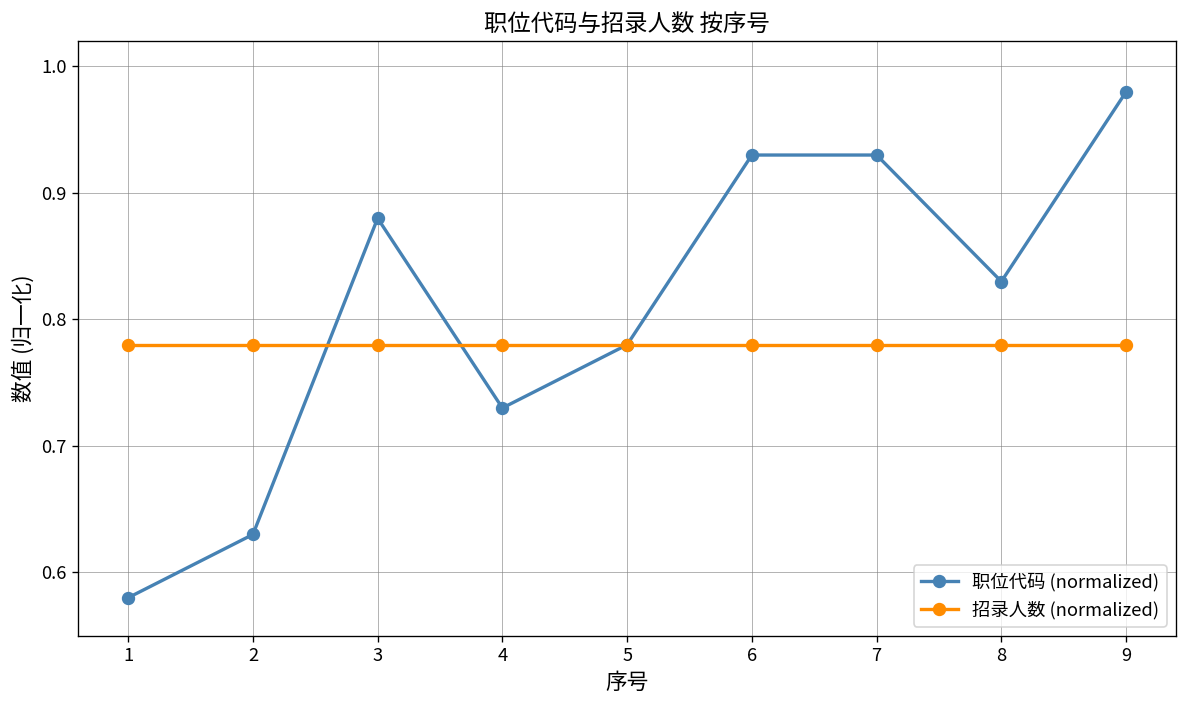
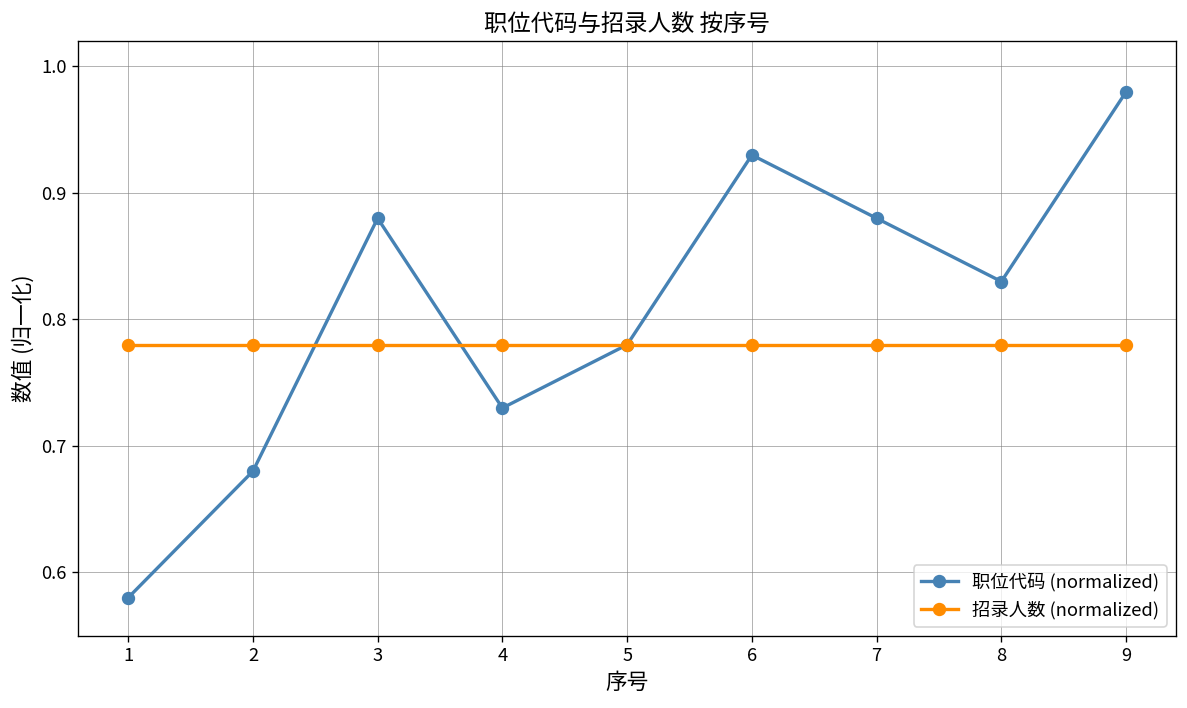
职位代码 (normalized), 2: 0.630 -> 0.680
职位代码 (normalized), 7: 0.930 -> 0.880
